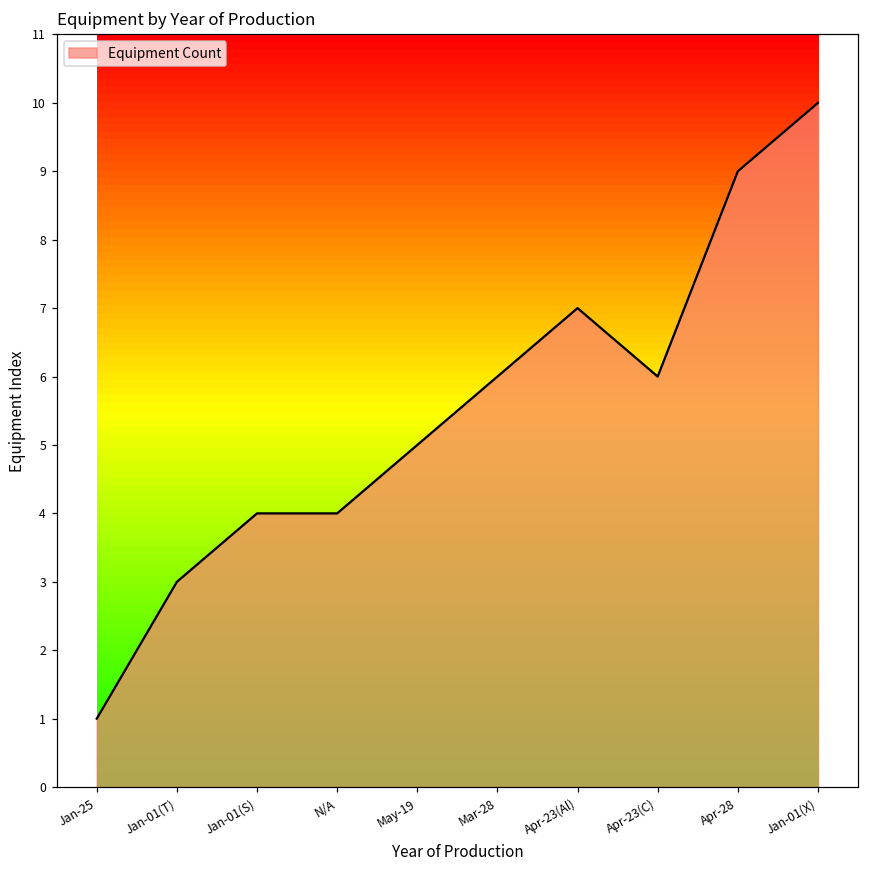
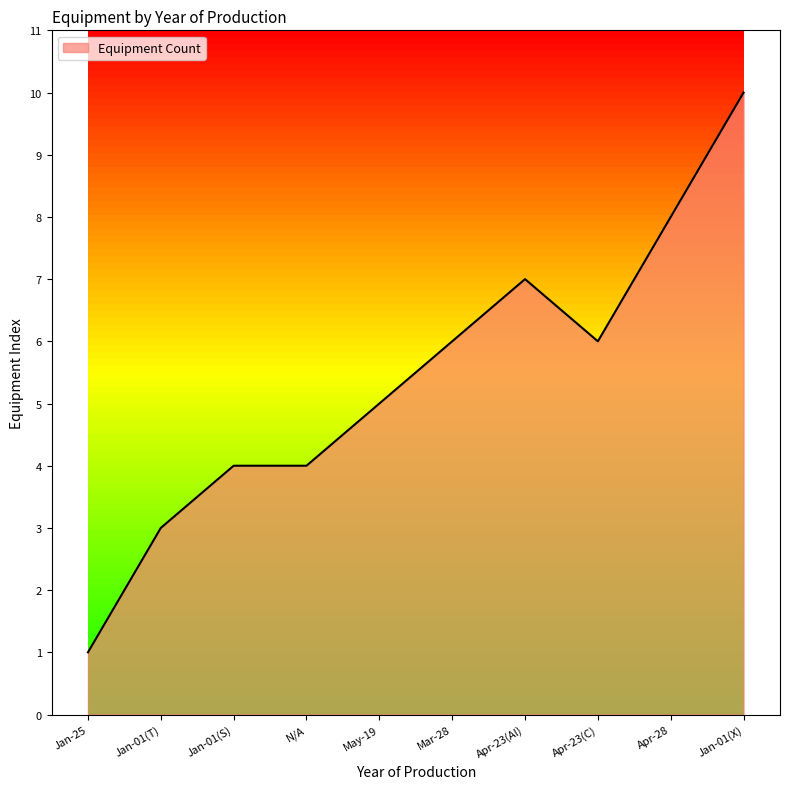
Apr-28: 9 -> 8
